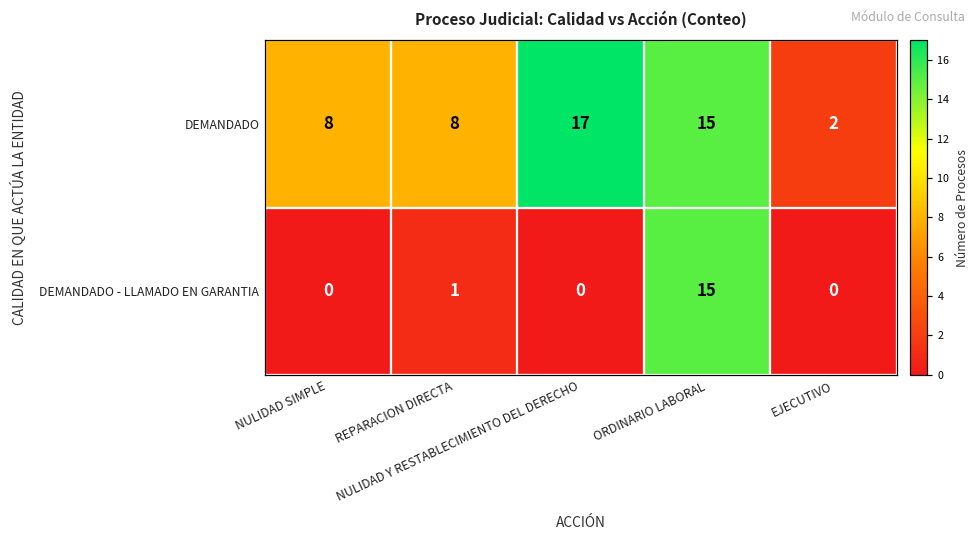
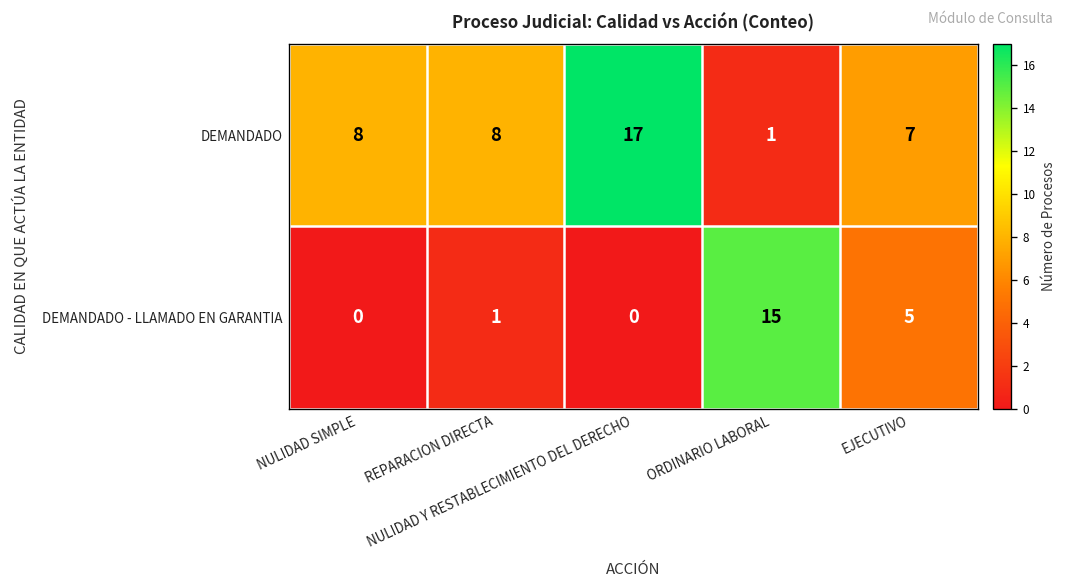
DEMANDADO, ORDINARIO LABORAL: 15 -> 1
DEMANDADO, EJECUTIVO: 2 -> 7
DEMANDADO - LLAMADO EN GARANTIA, EJECUTIVO: 0 -> 5
